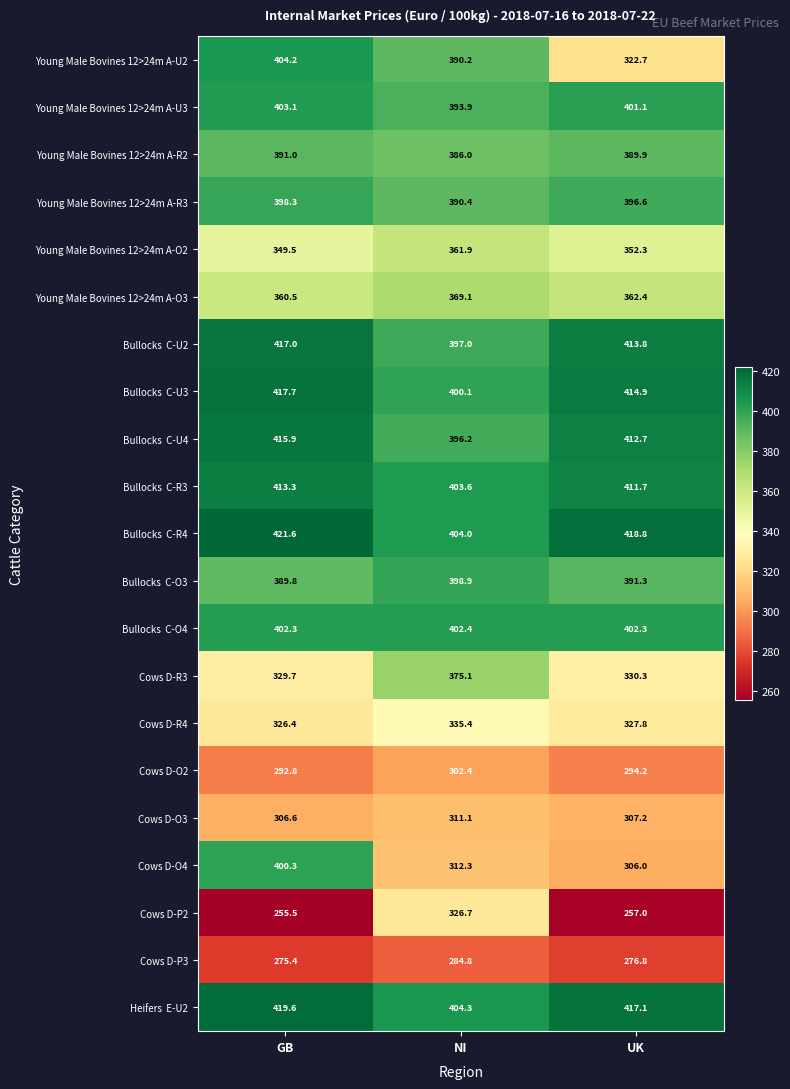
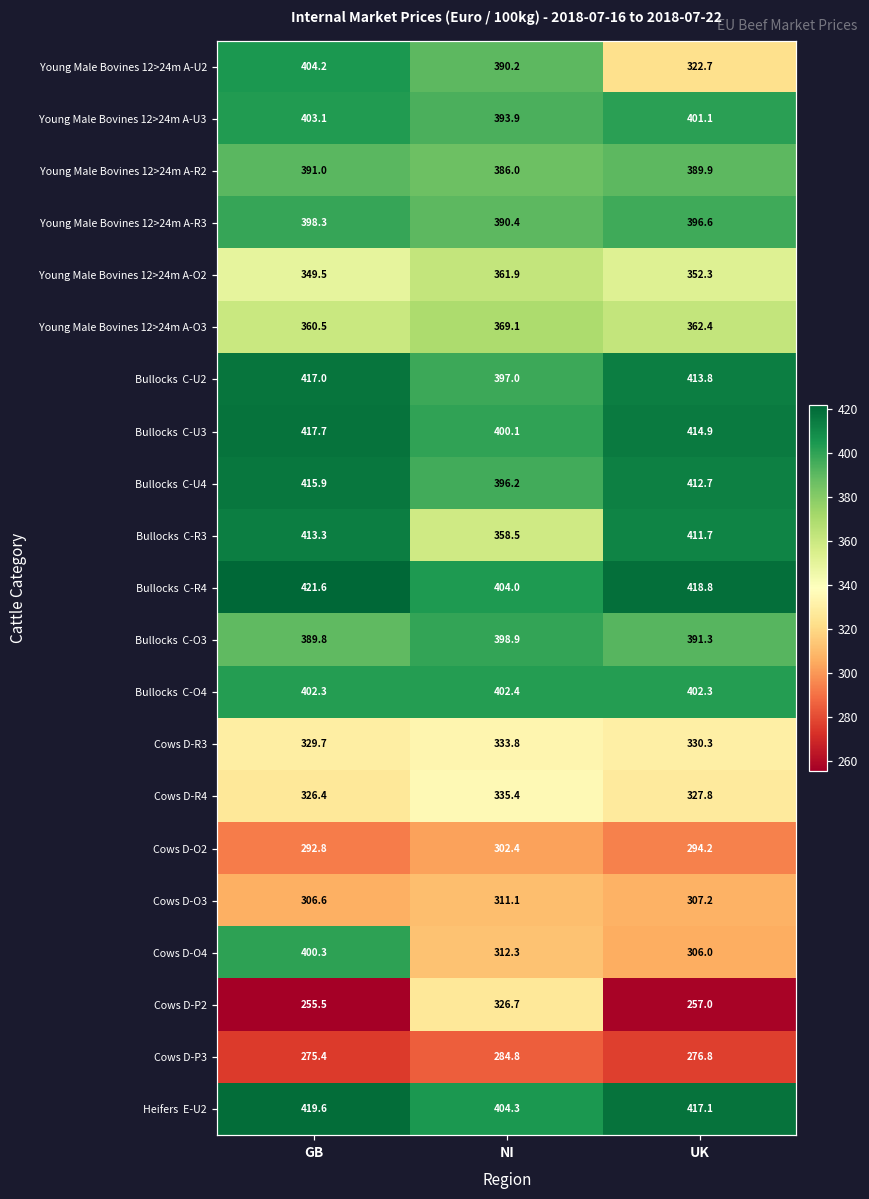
Bullocks C-R3, NI: 403.6 -> 358.5
Cows D-R3, NI: 375.1 -> 333.8
